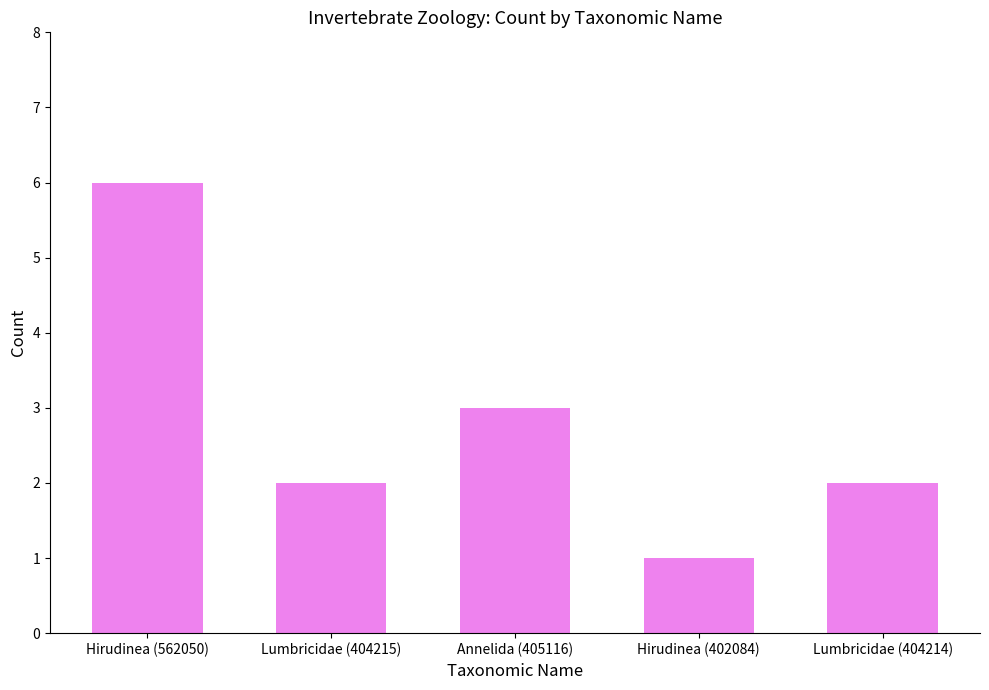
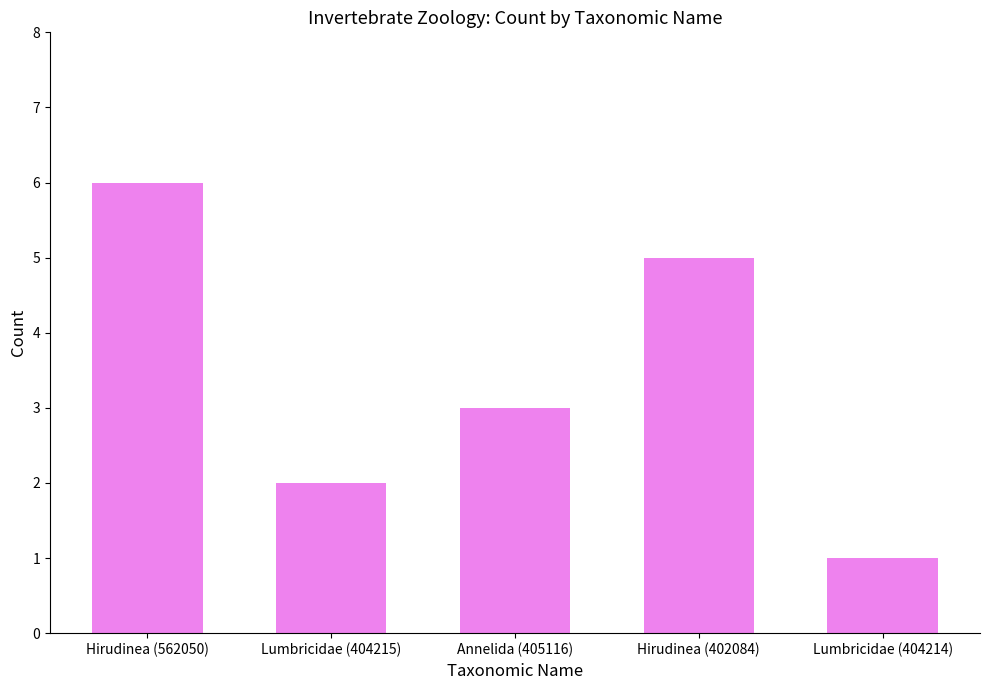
Hirudinea (402084): 1 -> 5
Lumbricidae (404214): 2 -> 1
